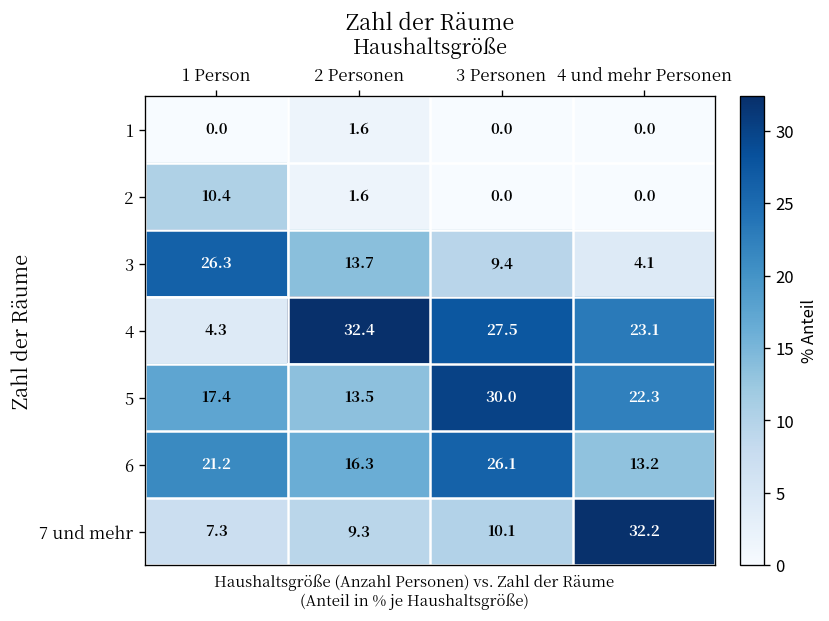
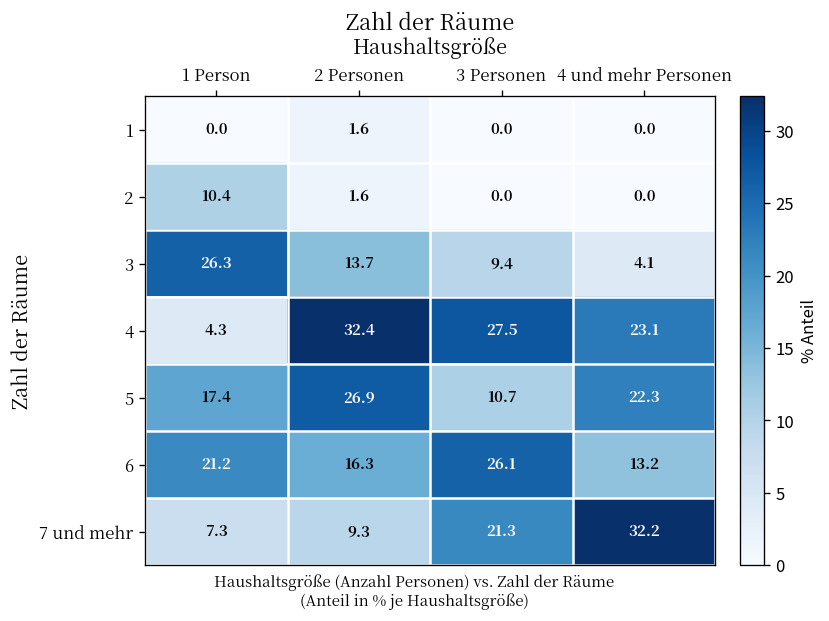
5, 2 Personen: 13.5 -> 26.9
5, 3 Personen: 30.0 -> 10.7
7 und mehr, 3 Personen: 10.1 -> 21.3
